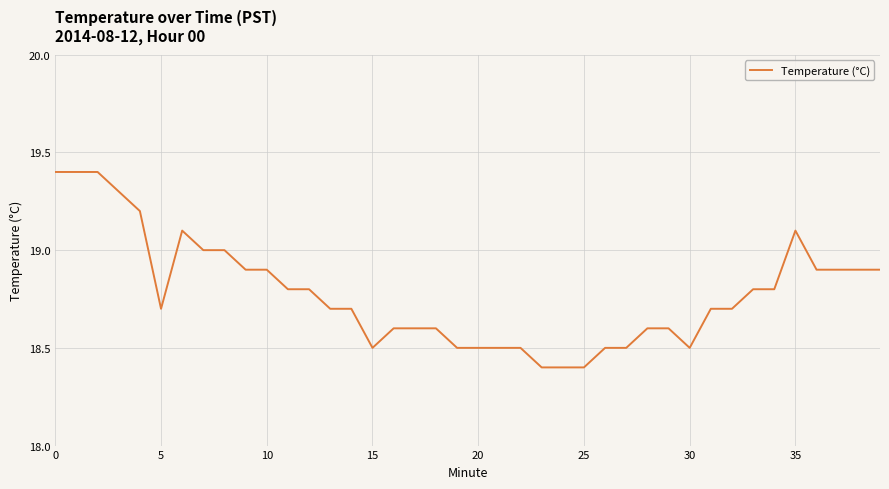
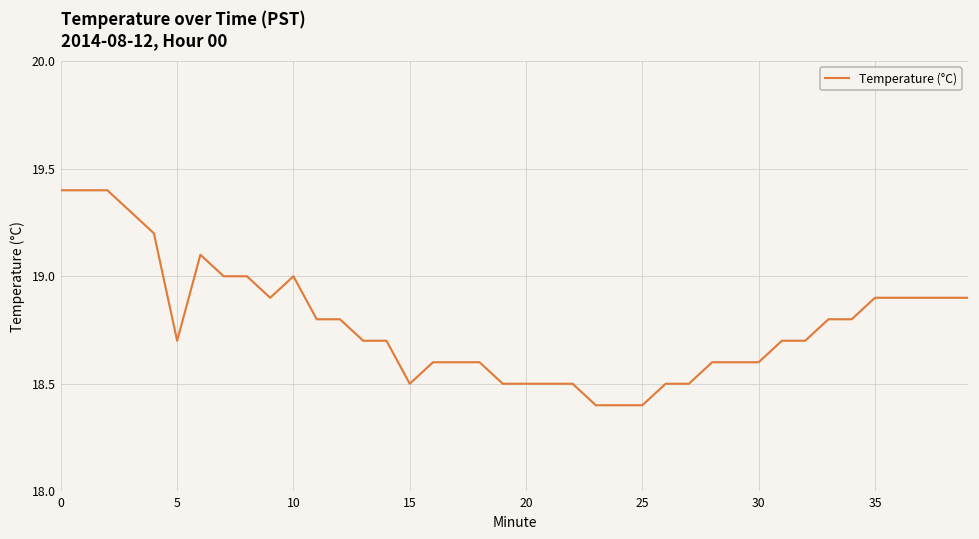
10: 18.9 -> 19.0
30: 18.5 -> 18.6
35: 19.1 -> 18.9
